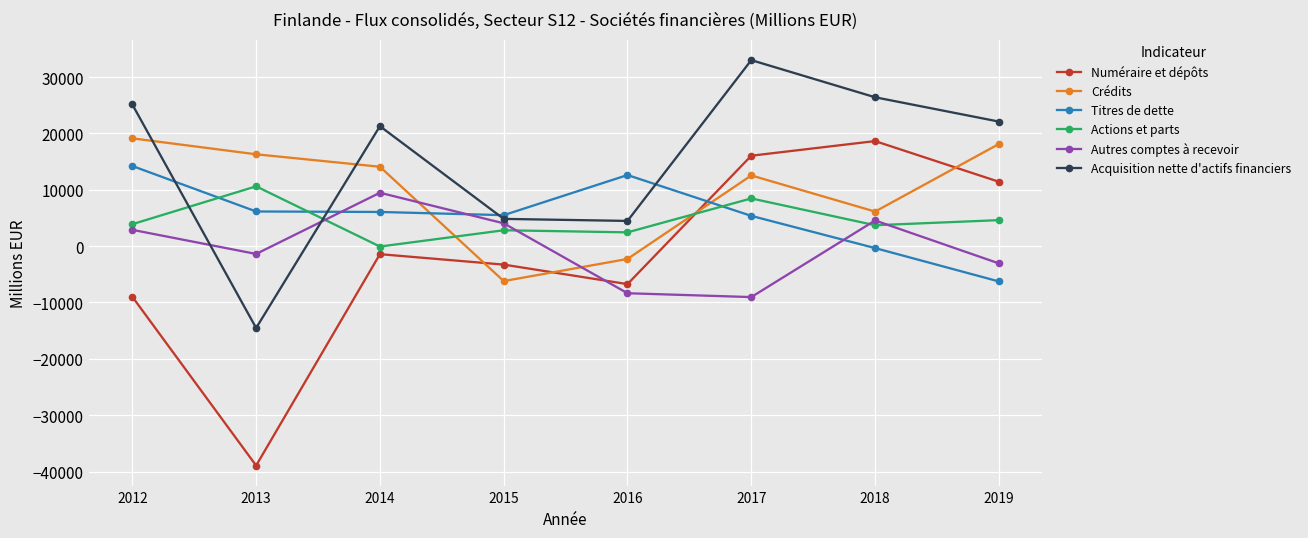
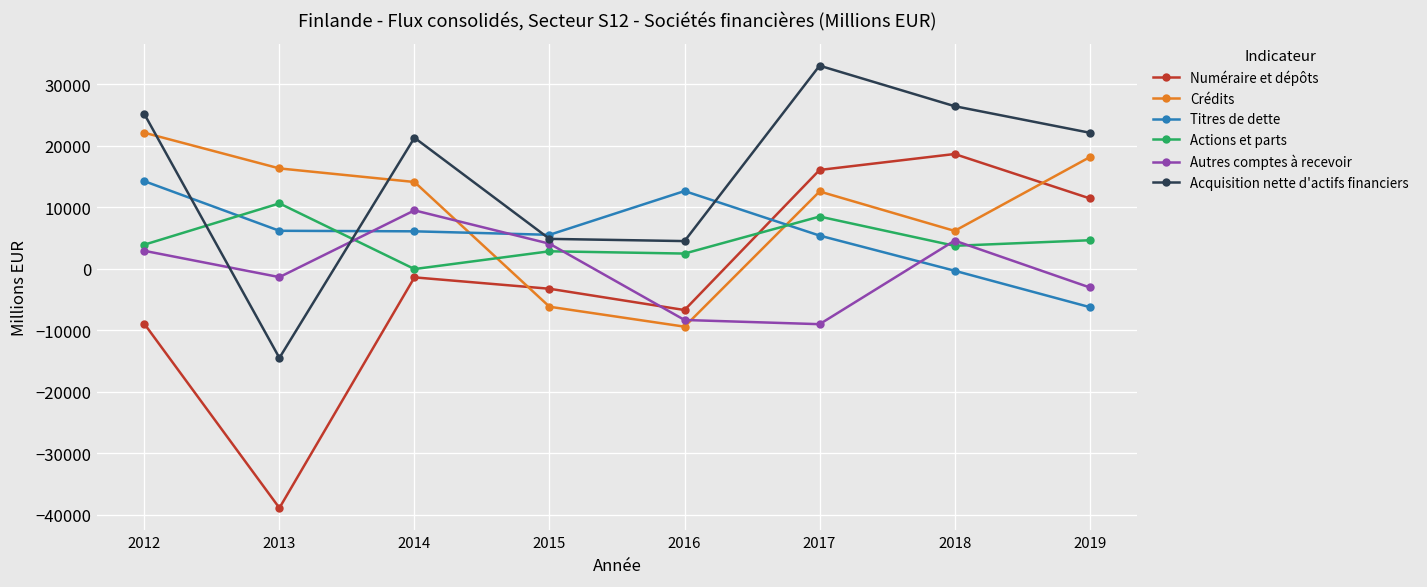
Crédits, 2012: 19000 -> 22000
Crédits, 2016: -2000 -> -9000
